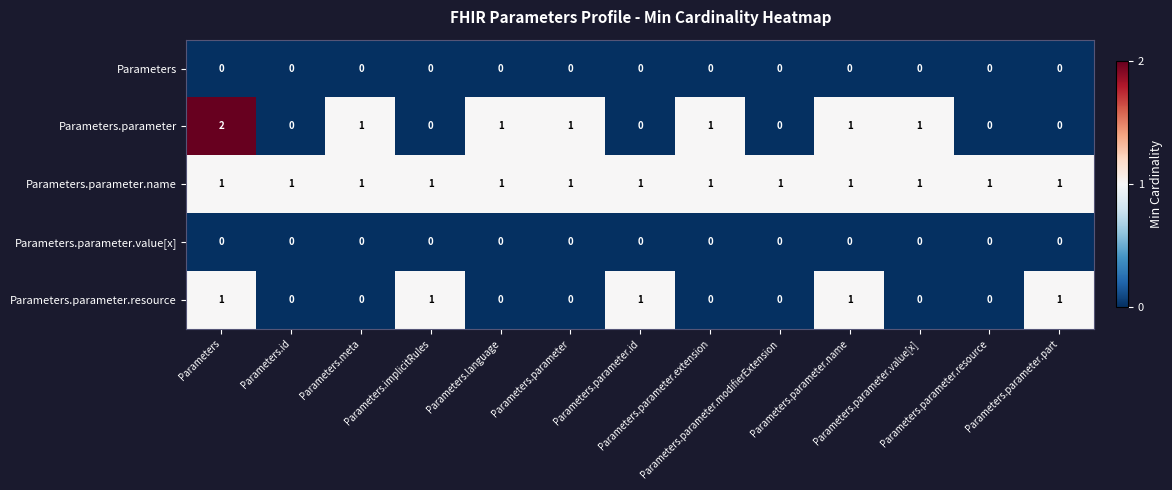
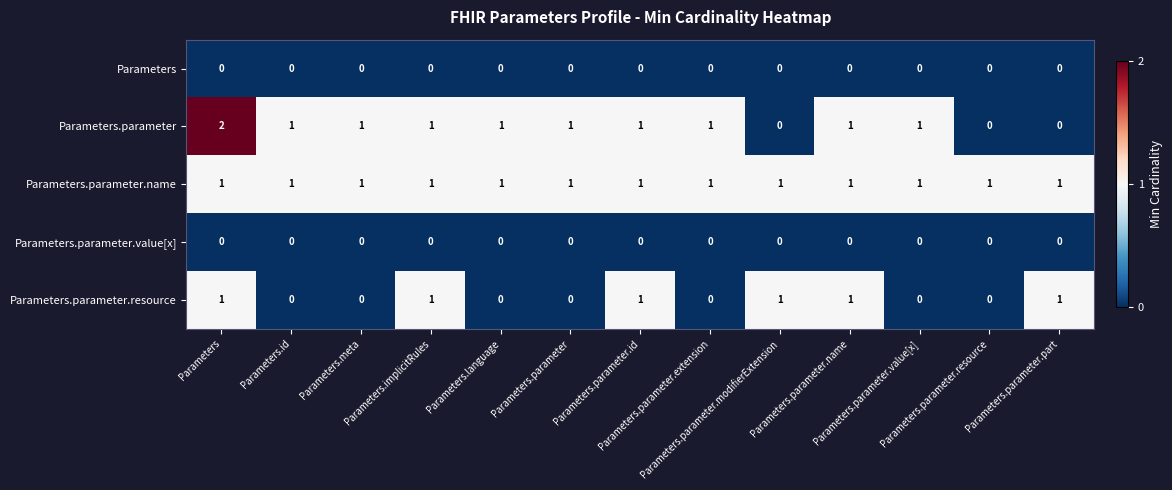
Parameters.parameter, Parameters.id: 0 -> 1
Parameters.parameter, Parameters.implicitRules: 0 -> 1
Parameters.parameter, Parameters.parameter.id: 0 -> 1
Parameters.parameter.resource, Parameters.parameter.modifierExtension: 0 -> 1
